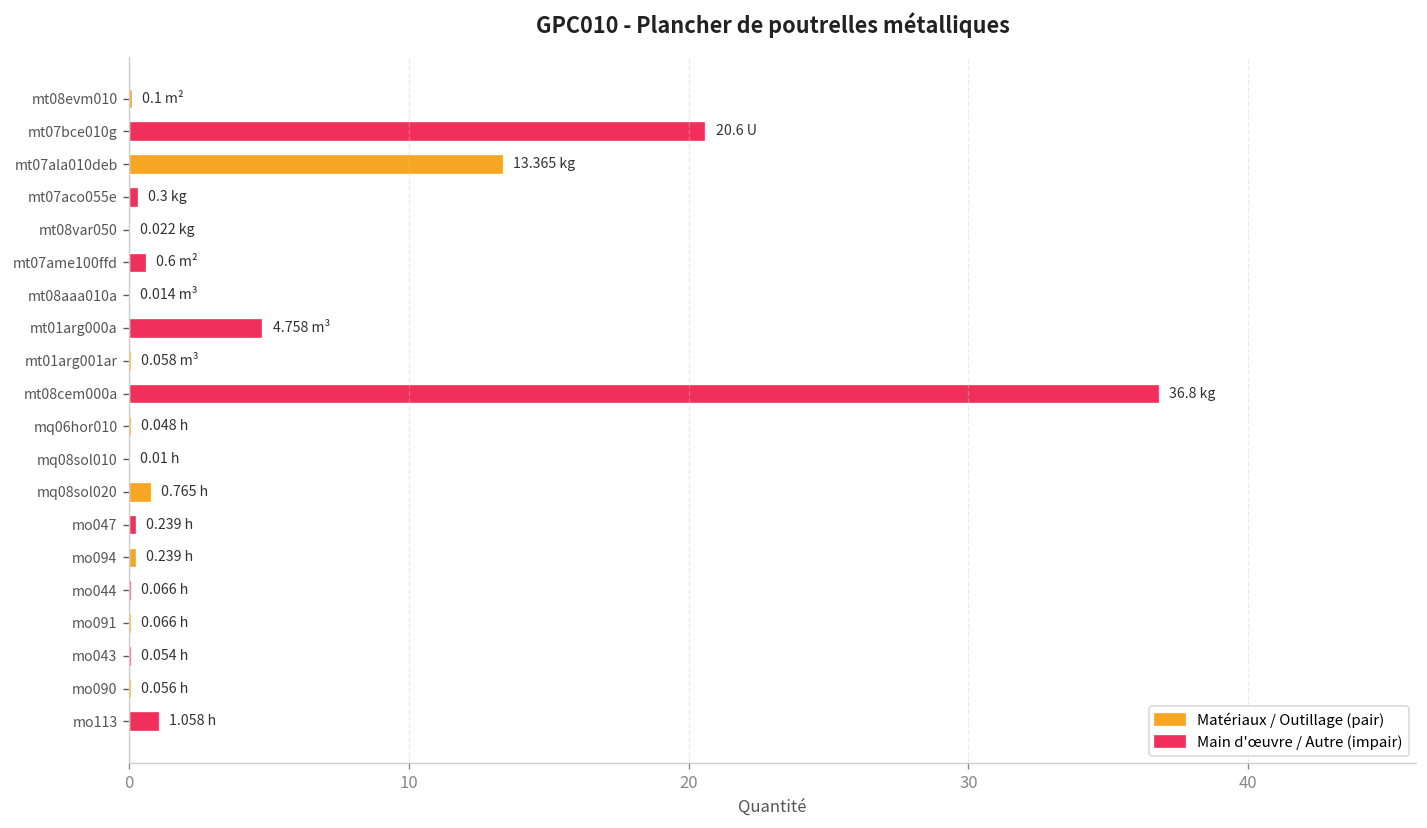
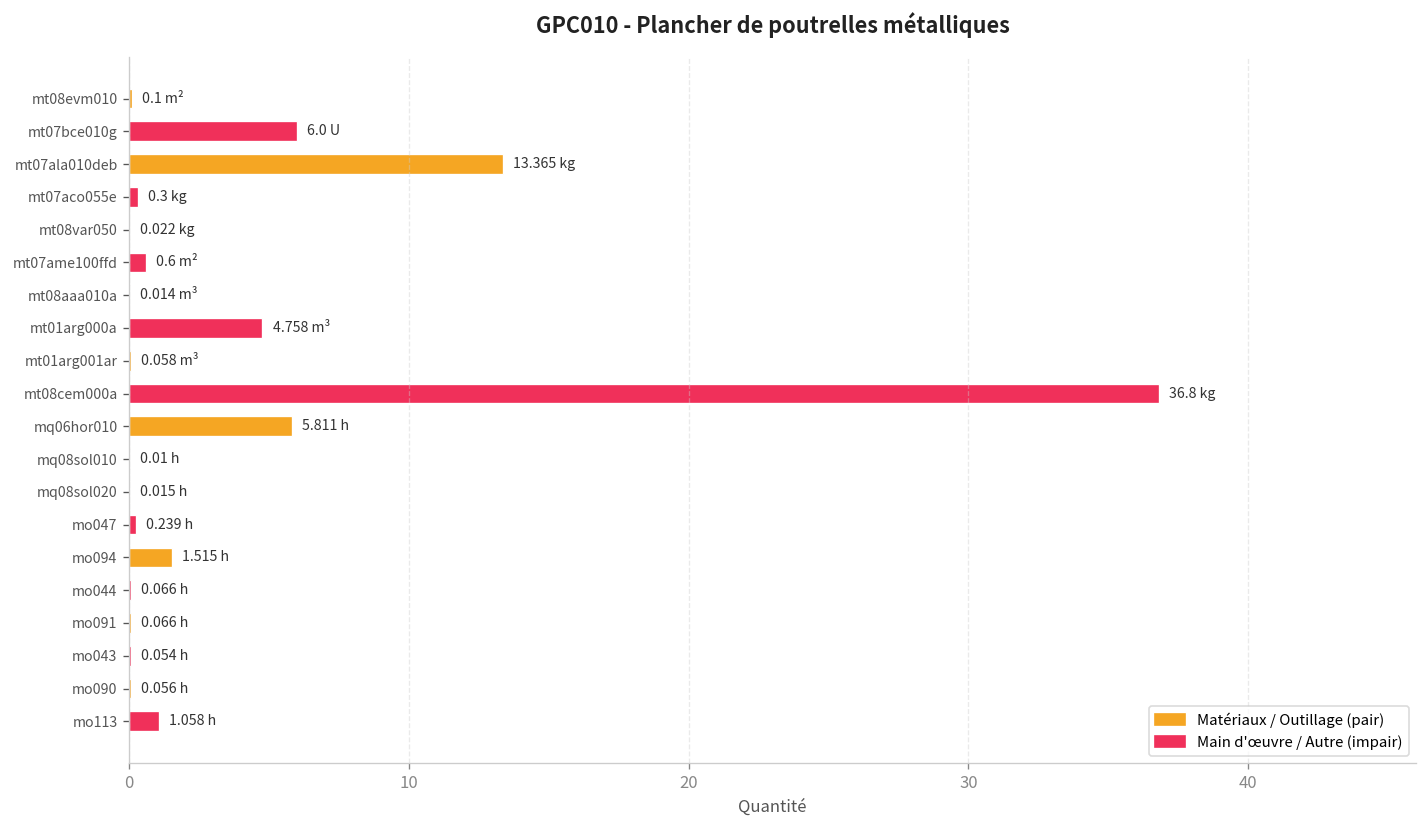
mt07bce010g: 20.6 -> 6.0
mq06hor010: 0.048 -> 5.811
mq08sol020: 0.765 -> 0.015
mo094: 0.239 -> 1.515
